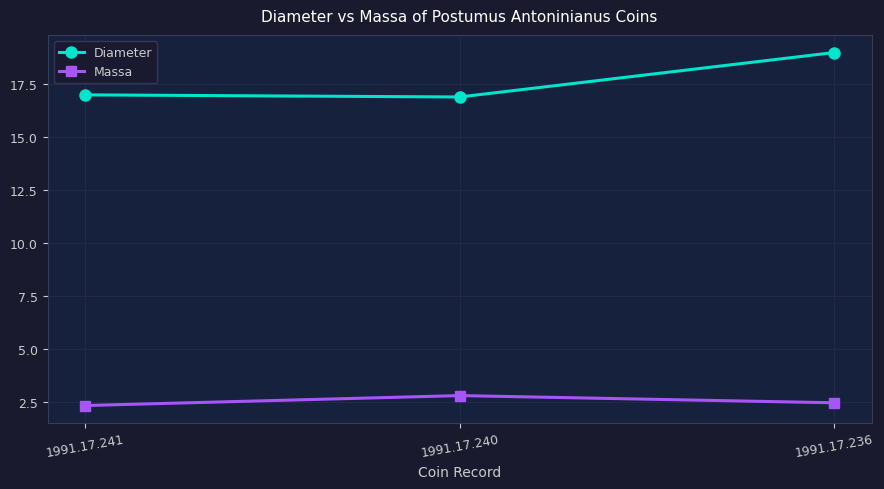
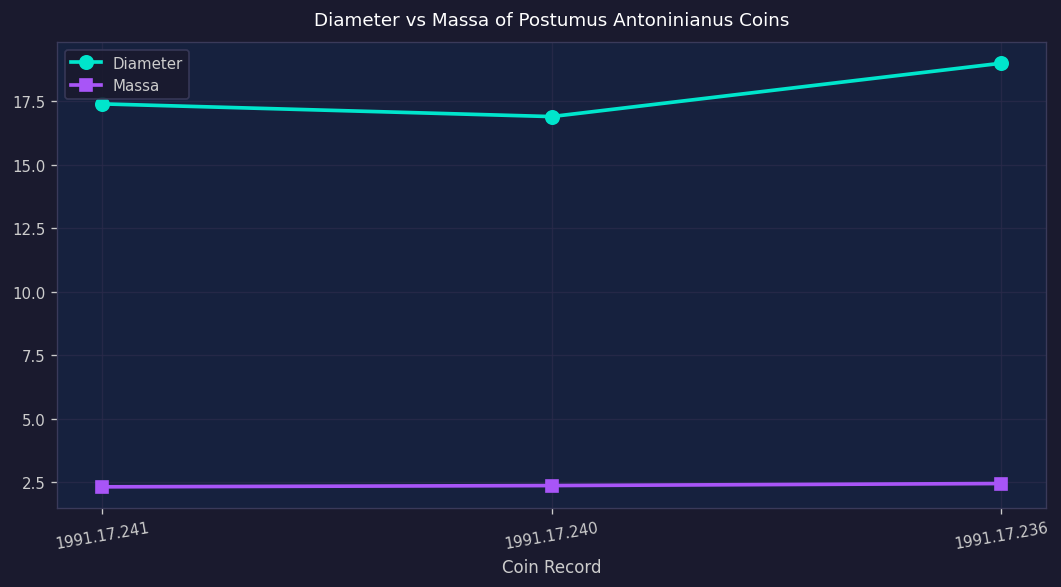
Diameter, 1991.17.241: 17.0 -> 17.4
Massa, 1991.17.240: 2.8 -> 2.4
